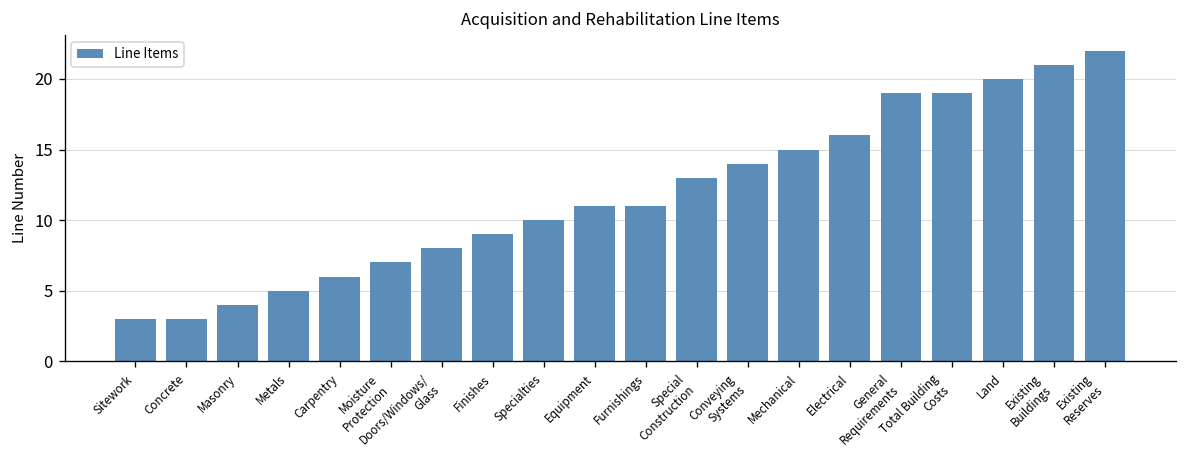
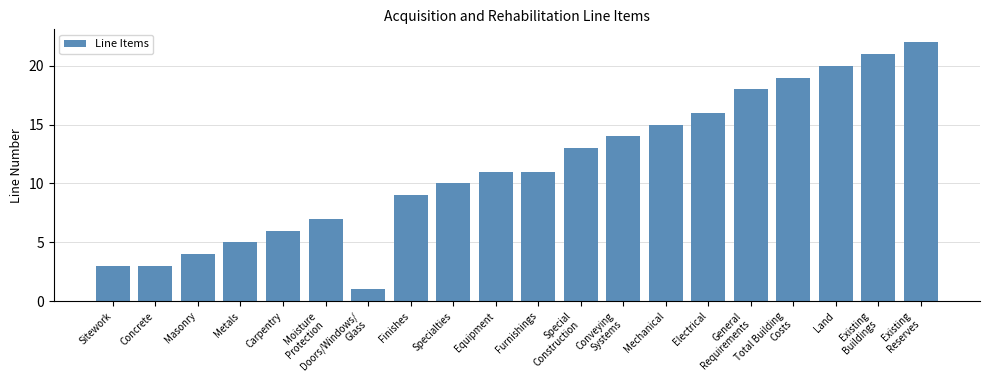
Doors/Windows/ Glass: 8 -> 1
General Requirements: 19 -> 18
